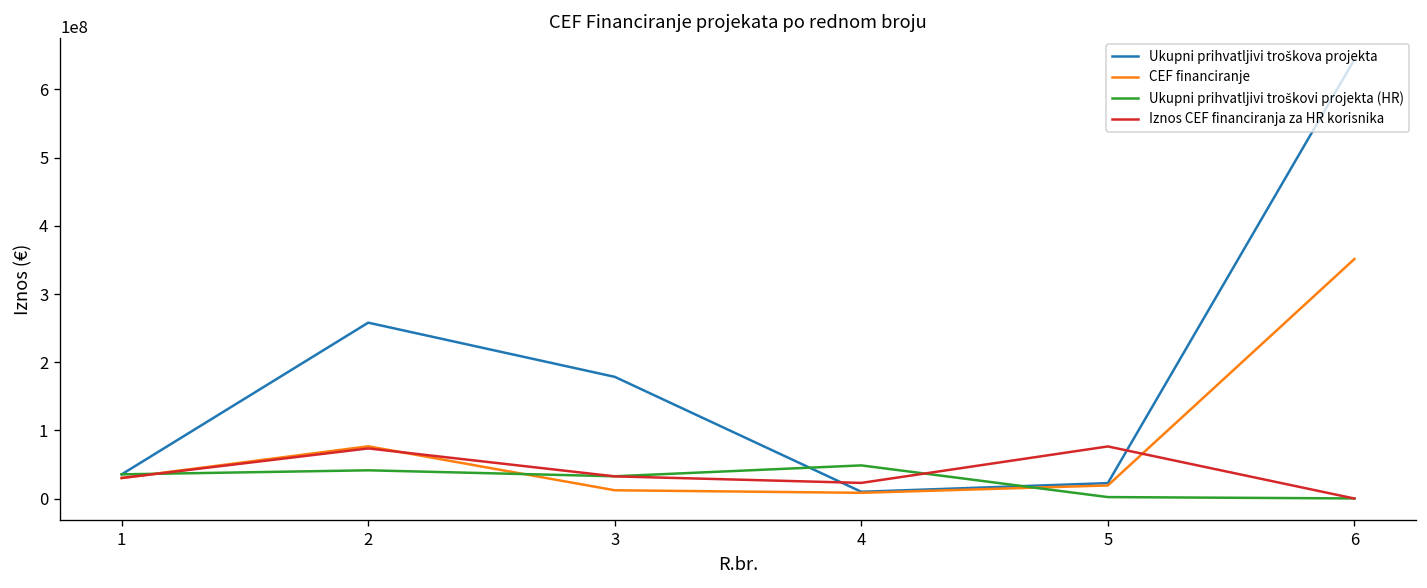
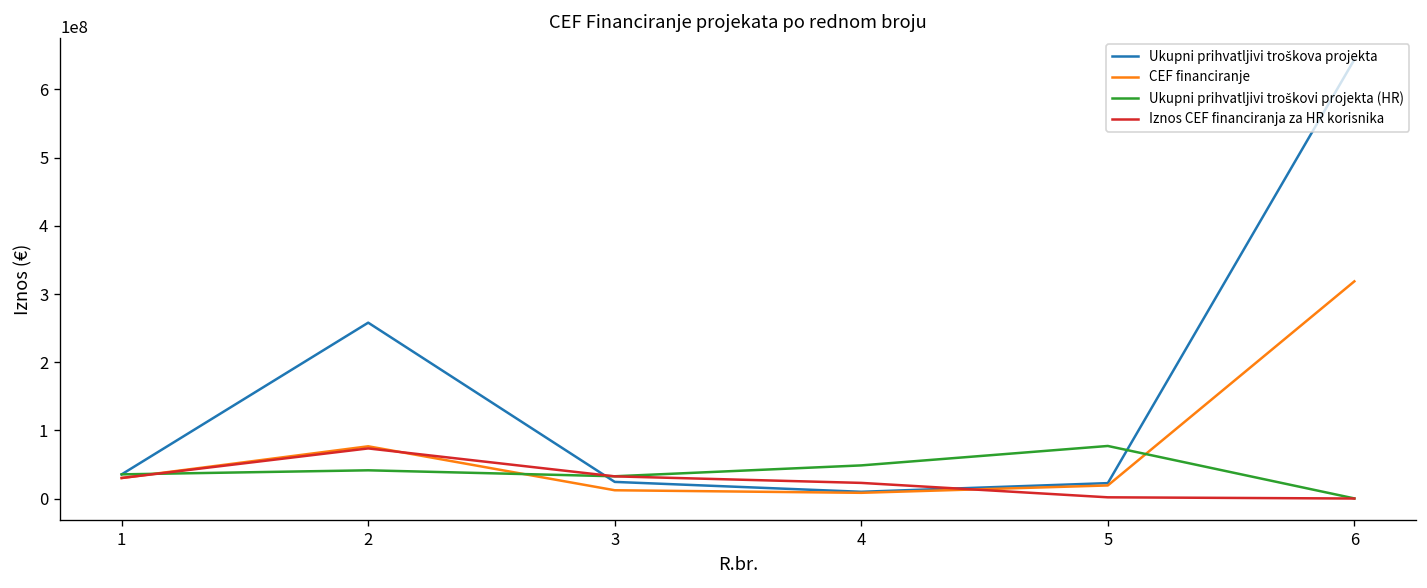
Ukupni prihvatljivi troškova projekta, 3: 180000000 -> 20000000
Ukupni prihvatljivi troškovi projekta (HR), 5: 0 -> 80000000
Iznos CEF financiranja za HR korisnika, 5: 80000000 -> 0
CEF financiranje, 6: 350000000 -> 320000000
